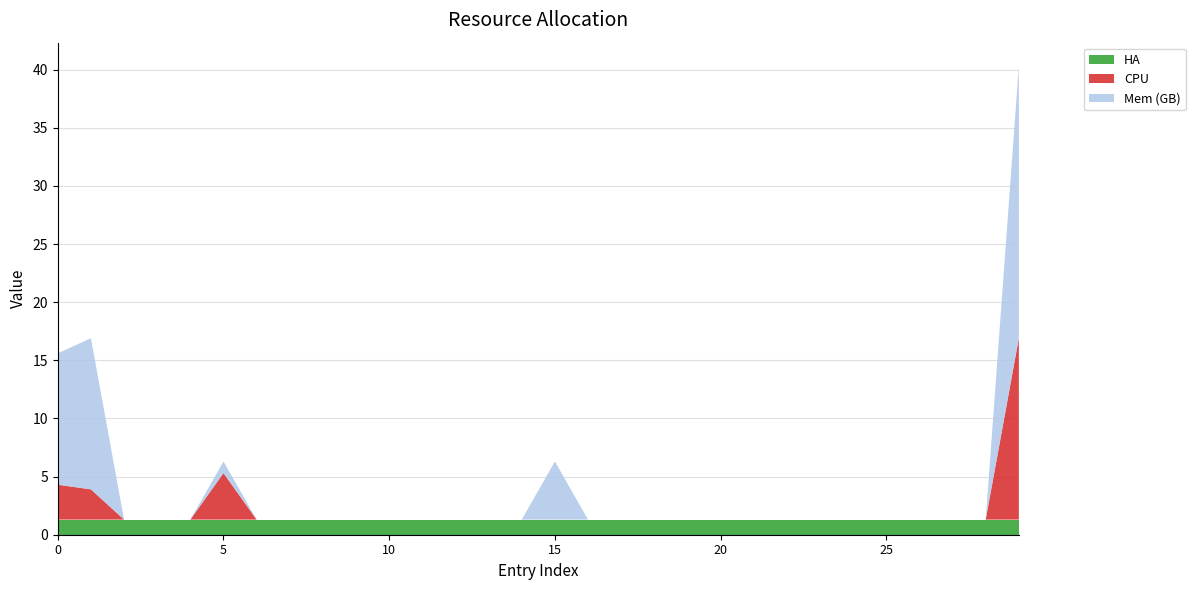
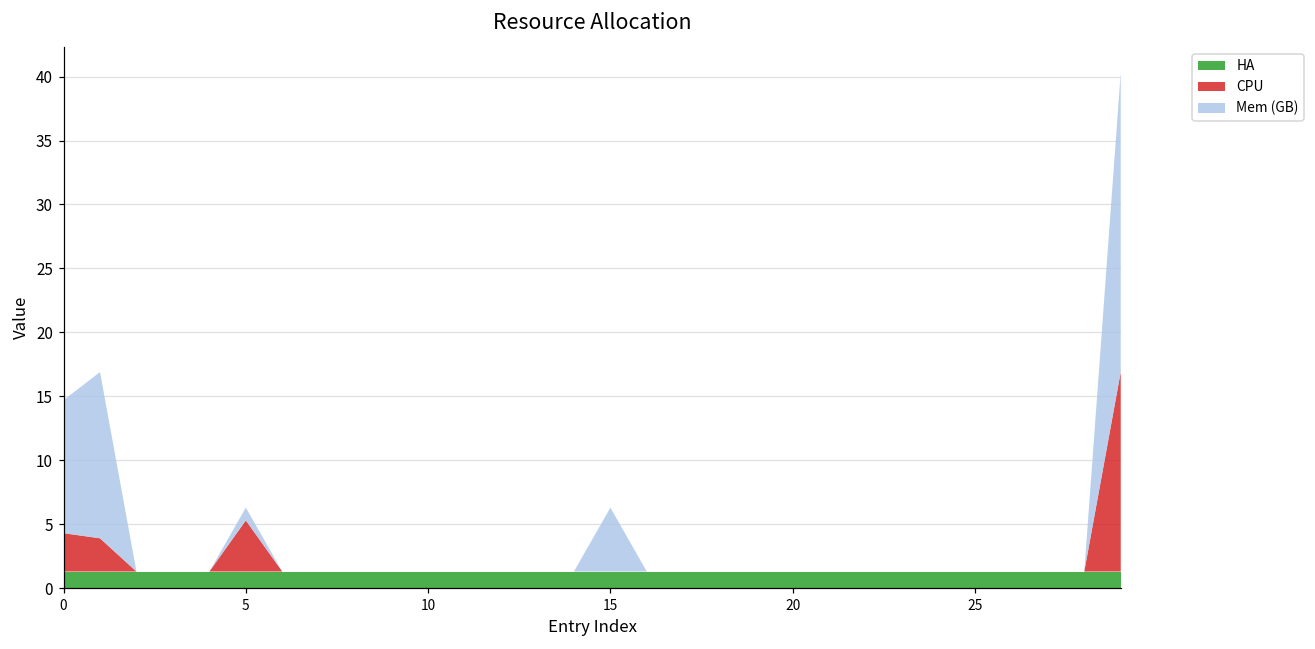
Mem (GB), 0: 11.3 -> 10.4
